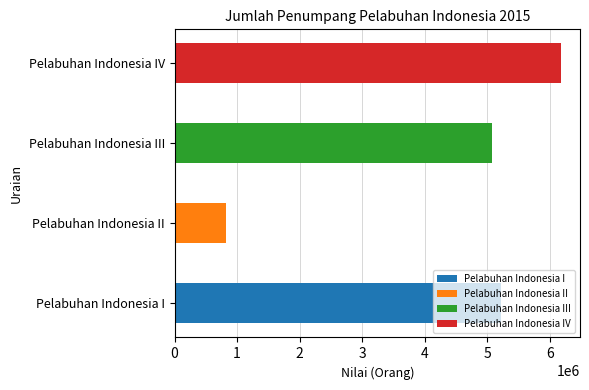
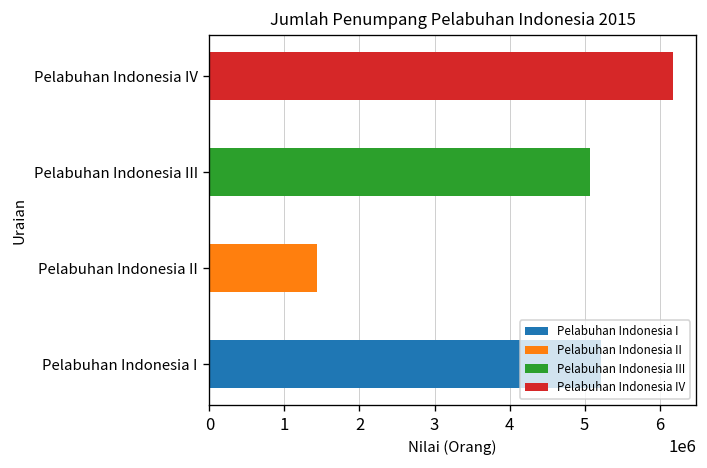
Pelabuhan Indonesia II: 800000 -> 1400000
